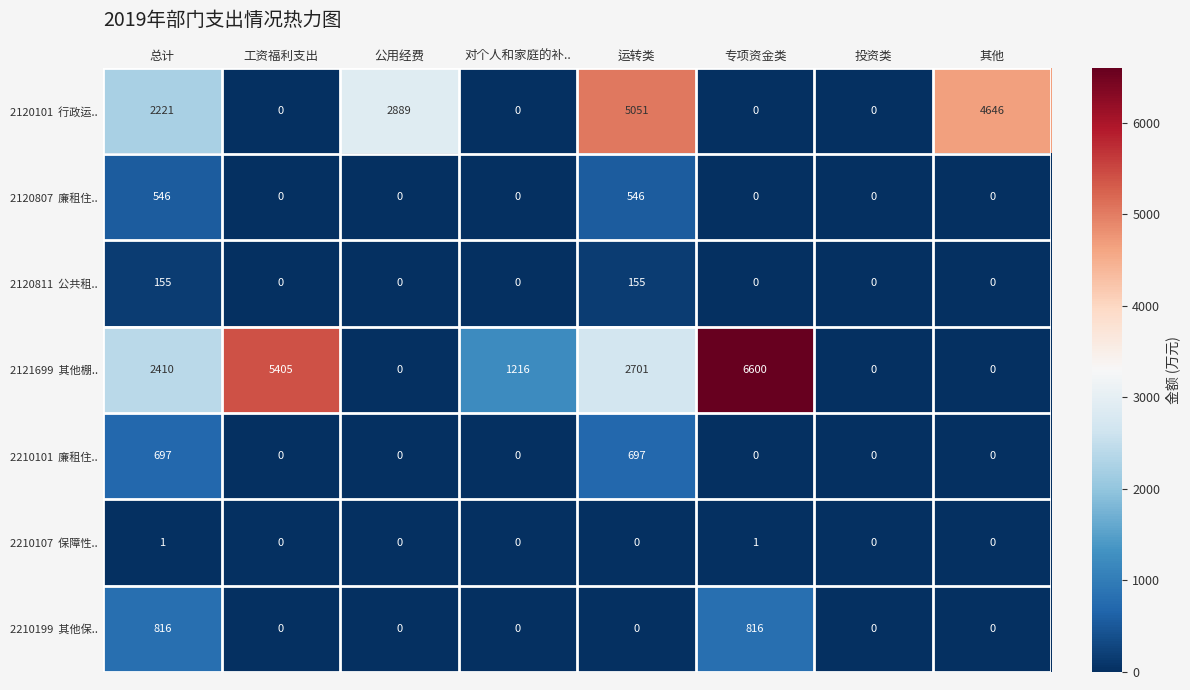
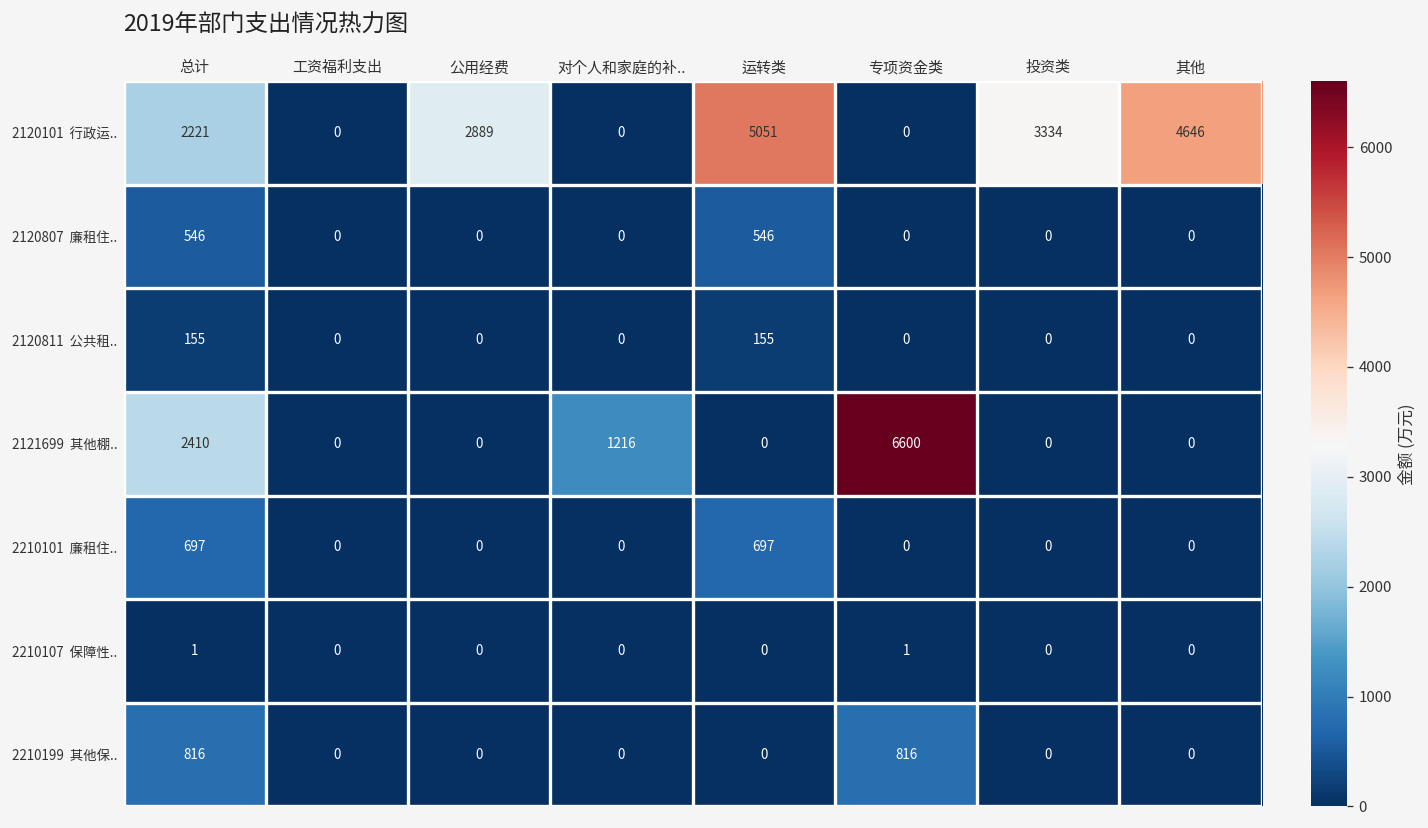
2120101 行政运.., 投资类: 0 -> 3334
2121699 其他棚.., 工资福利支出: 5405 -> 0
2121699 其他棚.., 运转类: 2701 -> 0
